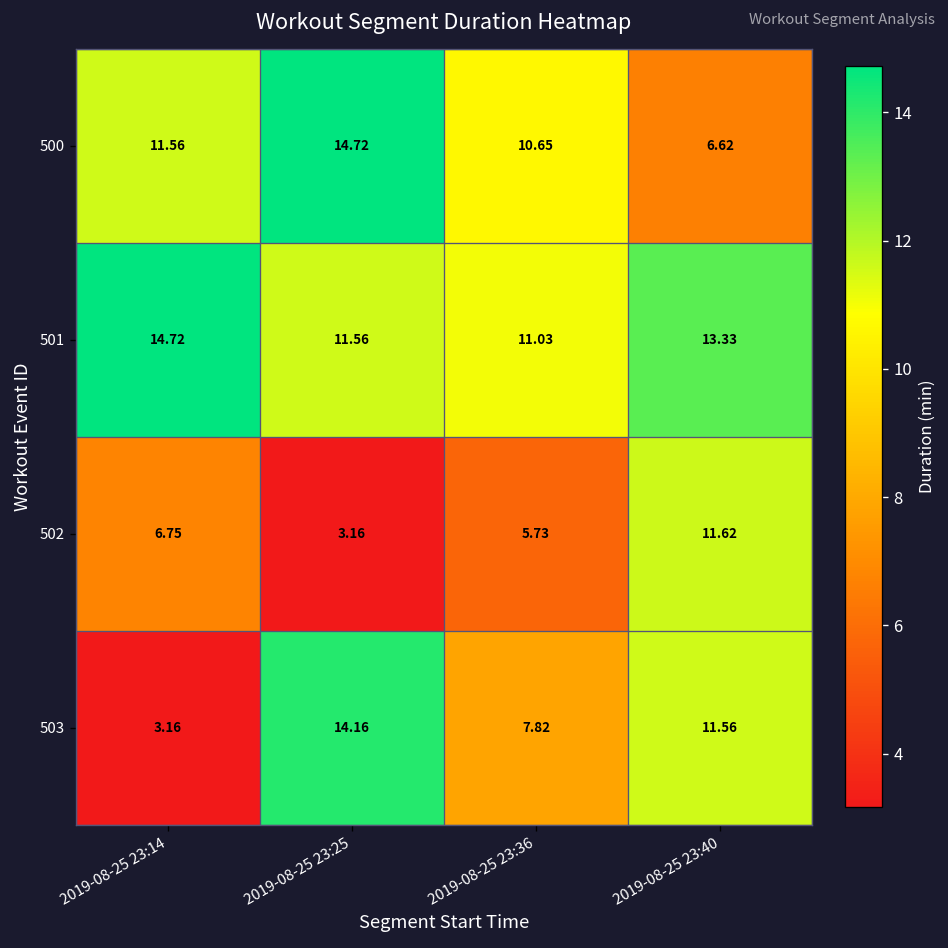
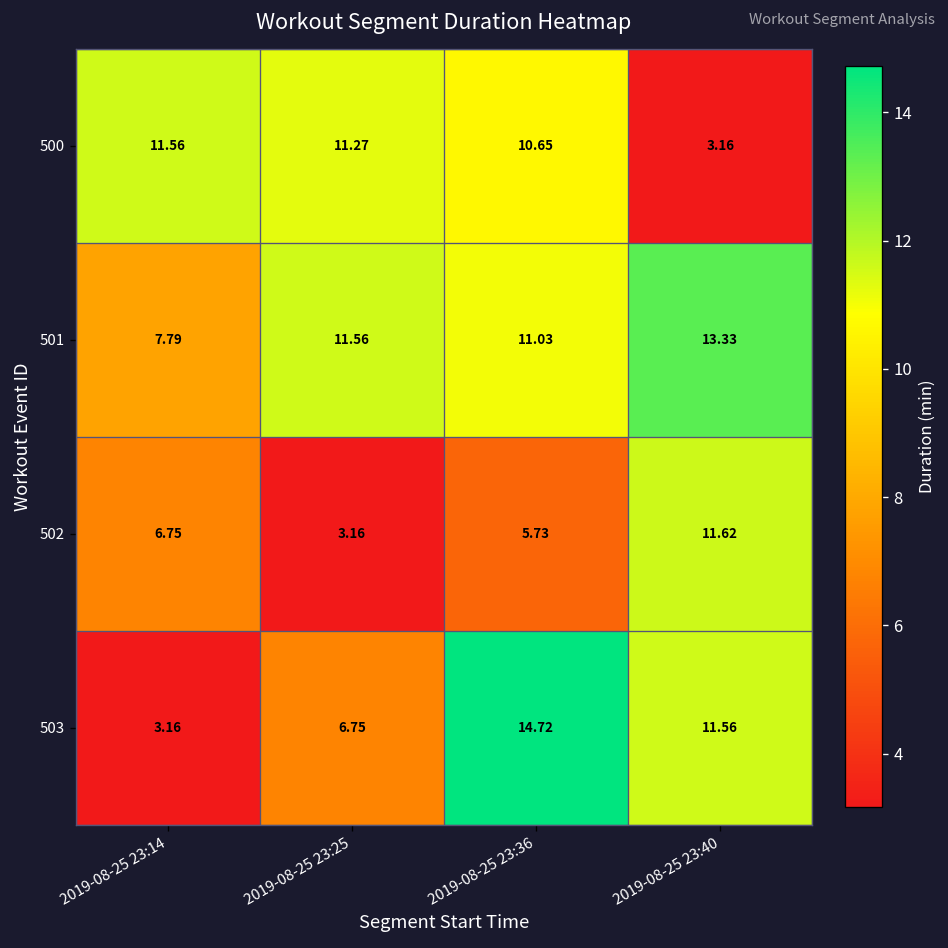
500, 2019-08-25 23:25: 14.72 -> 11.27
500, 2019-08-25 23:40: 6.62 -> 3.16
501, 2019-08-25 23:14: 14.72 -> 7.79
503, 2019-08-25 23:25: 14.16 -> 6.75
503, 2019-08-25 23:36: 7.82 -> 14.72
